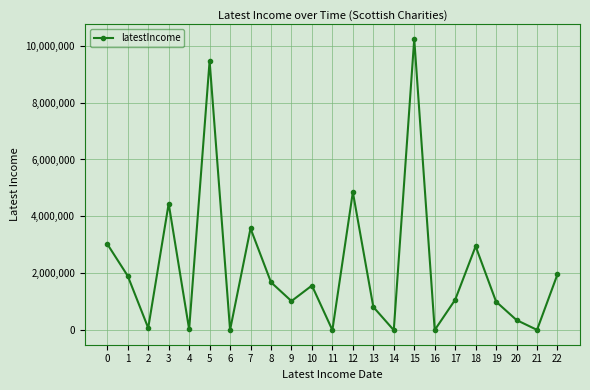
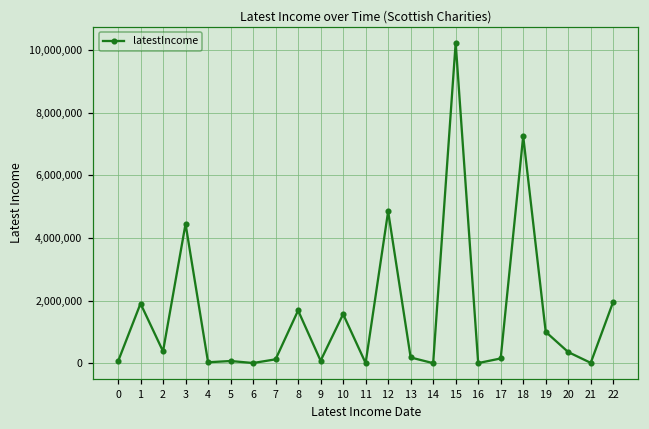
0: 3,000,000 -> 100,000
2: 100,000 -> 400,000
5: 9,500,000 -> 100,000
7: 3,600,000 -> 100,000
9: 1,000,000 -> 100,000
13: 800,000 -> 200,000
17: 1,100,000 -> 200,000
18: 2,900,000 -> 7,300,000
